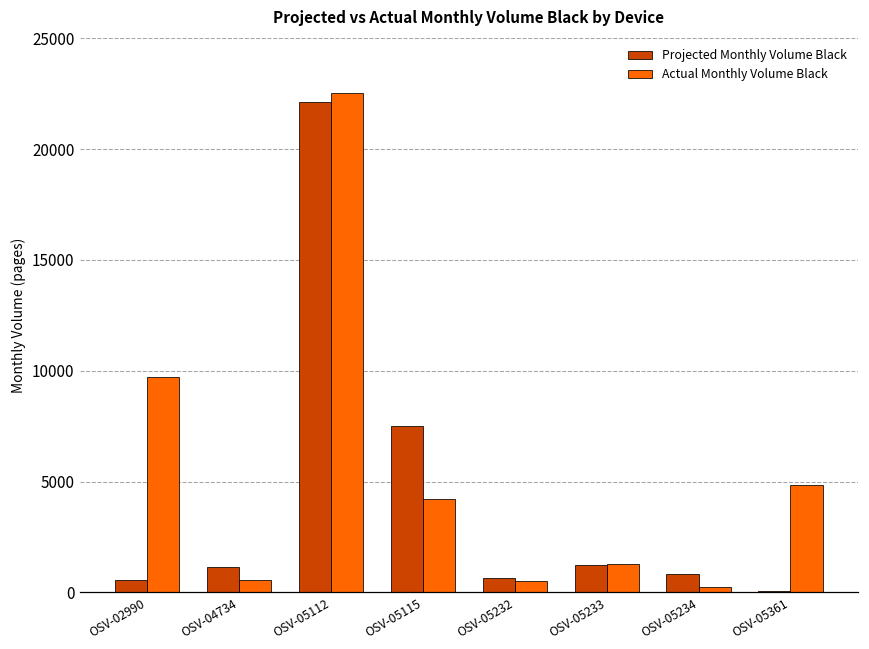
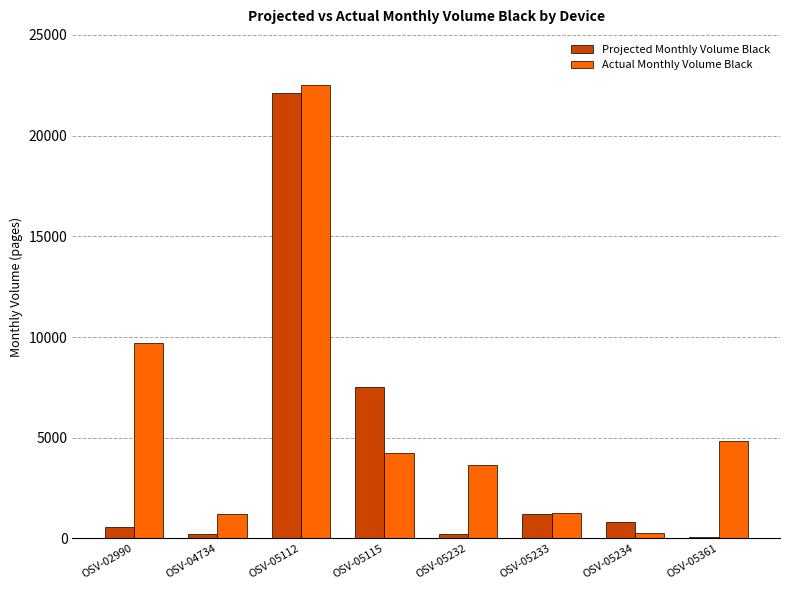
Projected Monthly Volume Black, OSV-04734: 1200 -> 200
Actual Monthly Volume Black, OSV-04734: 500 -> 1200
Projected Monthly Volume Black, OSV-05232: 700 -> 200
Actual Monthly Volume Black, OSV-05232: 500 -> 3600
